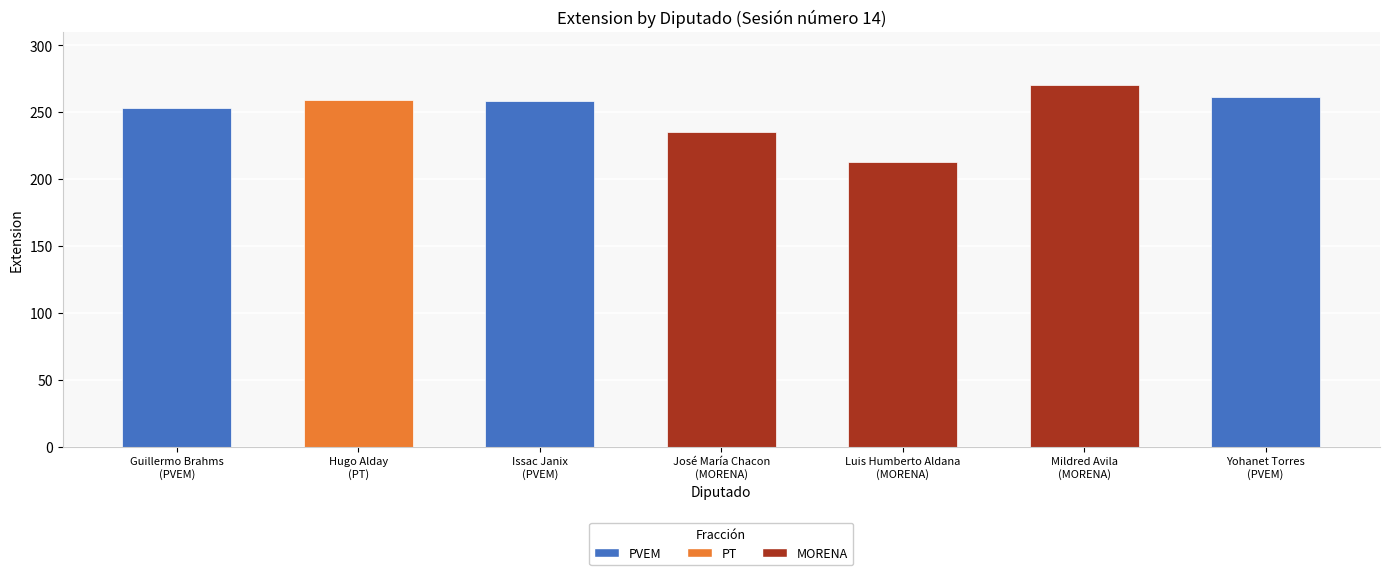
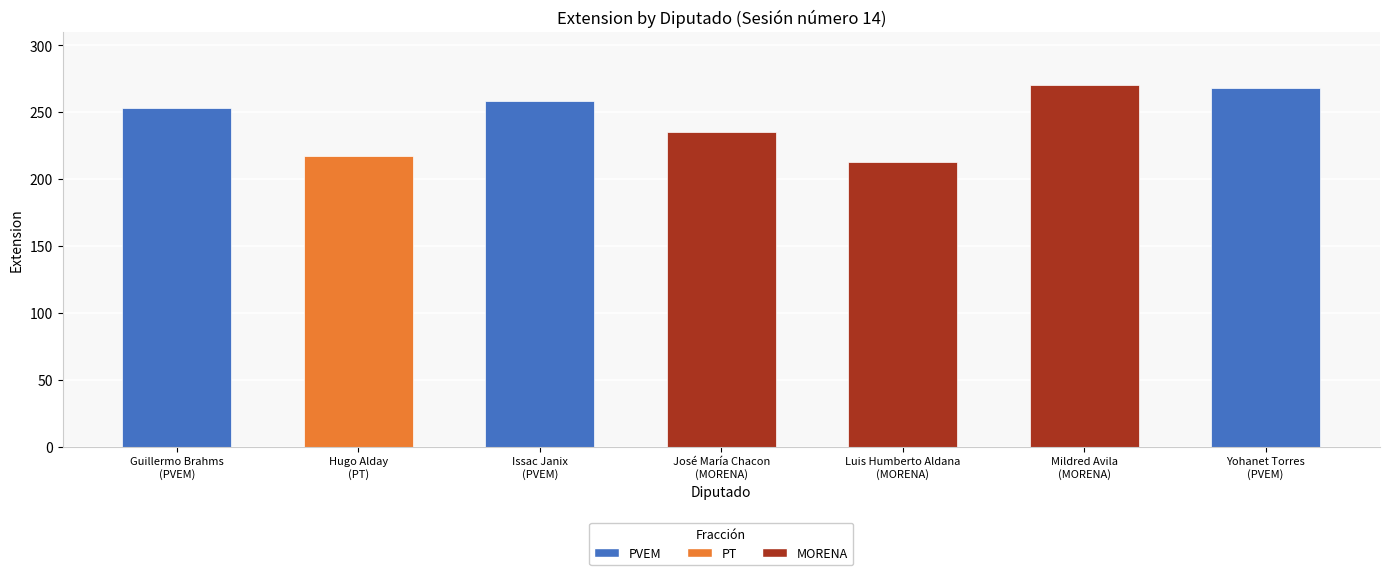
Hugo Alday (PT): 259 -> 217
Yohanet Torres (PVEM): 261 -> 268
